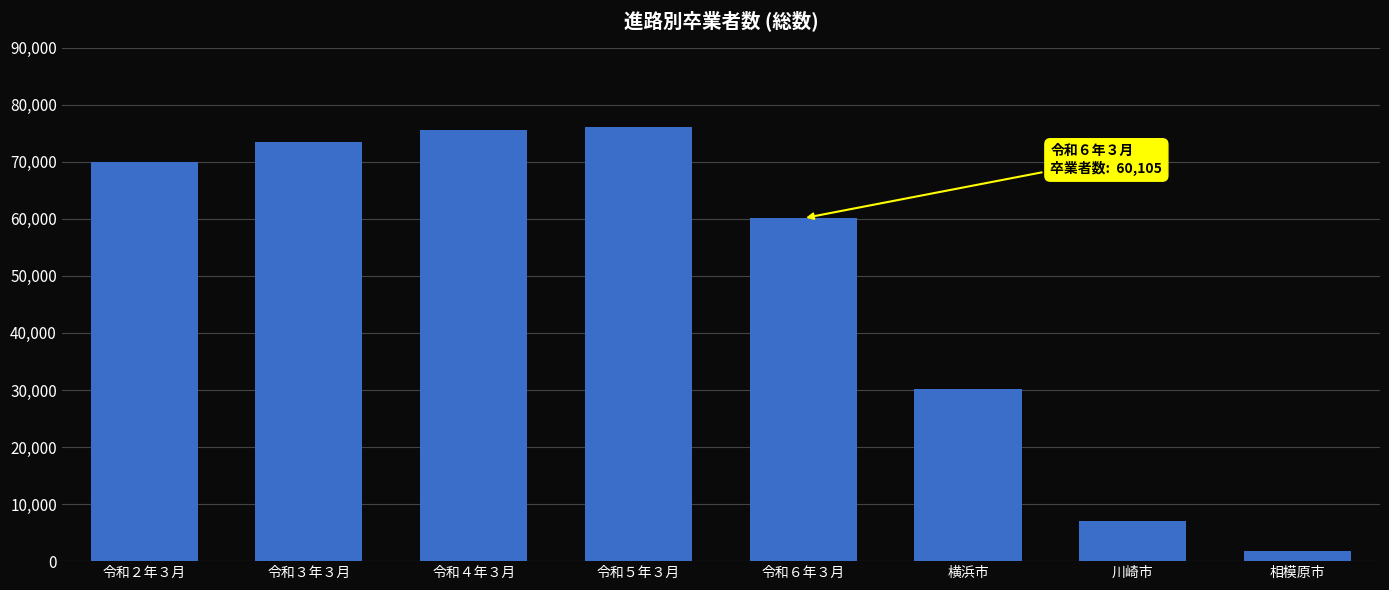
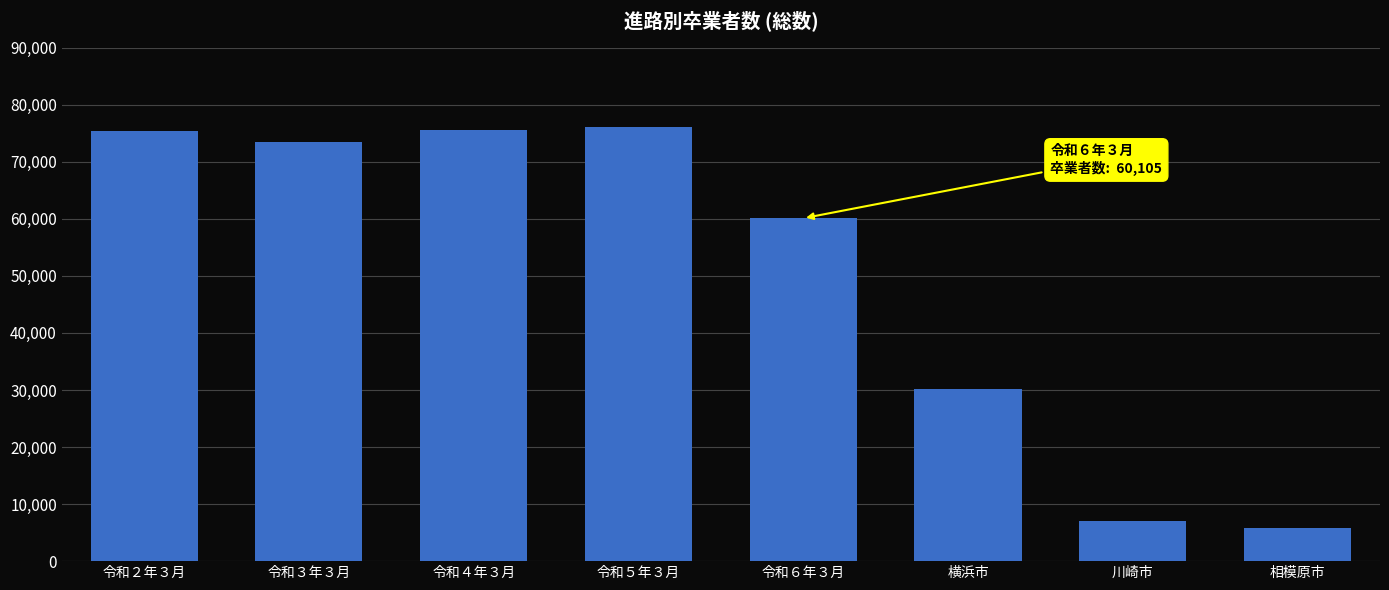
令和２年３月: 70,000 -> 75,000
相模原市: 2,000 -> 6,000
